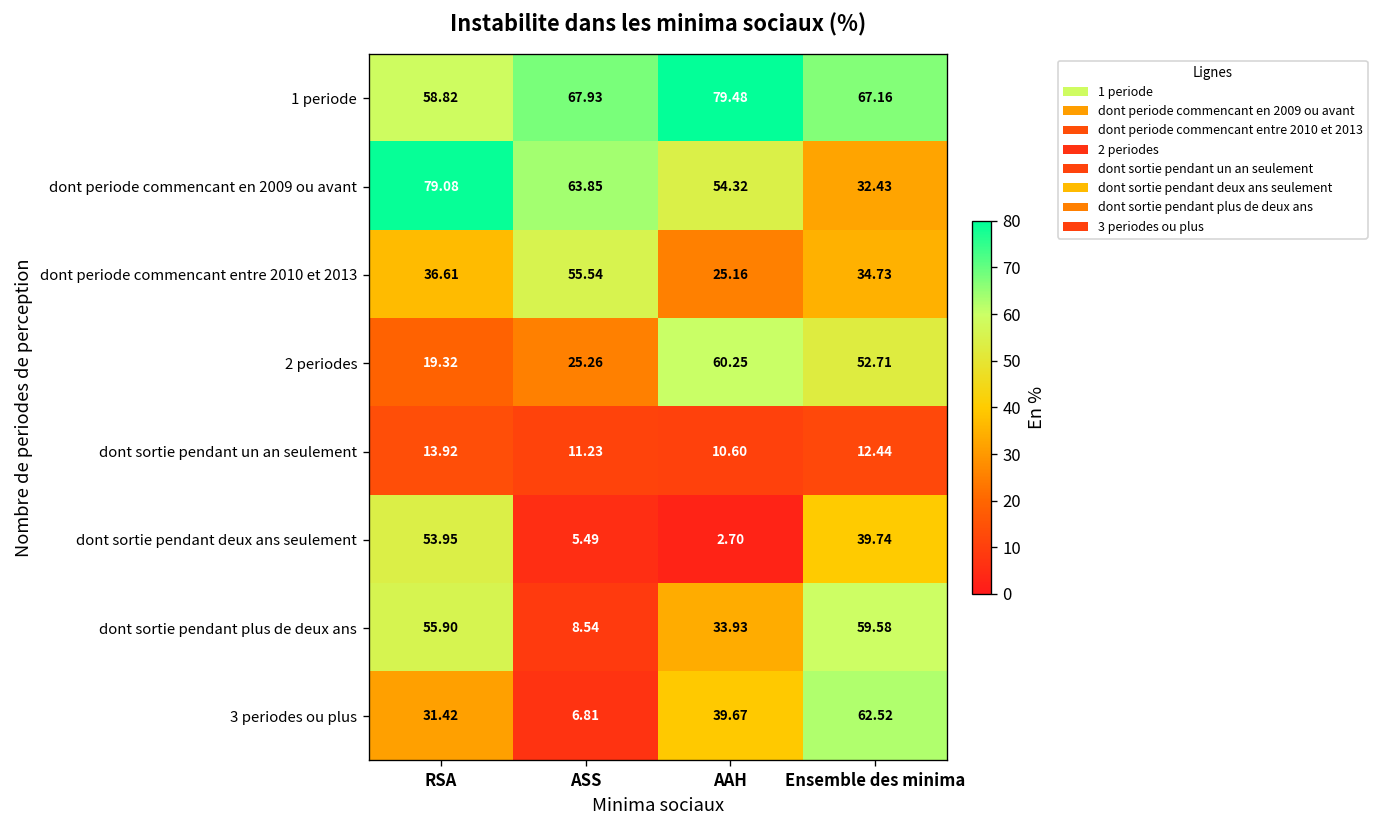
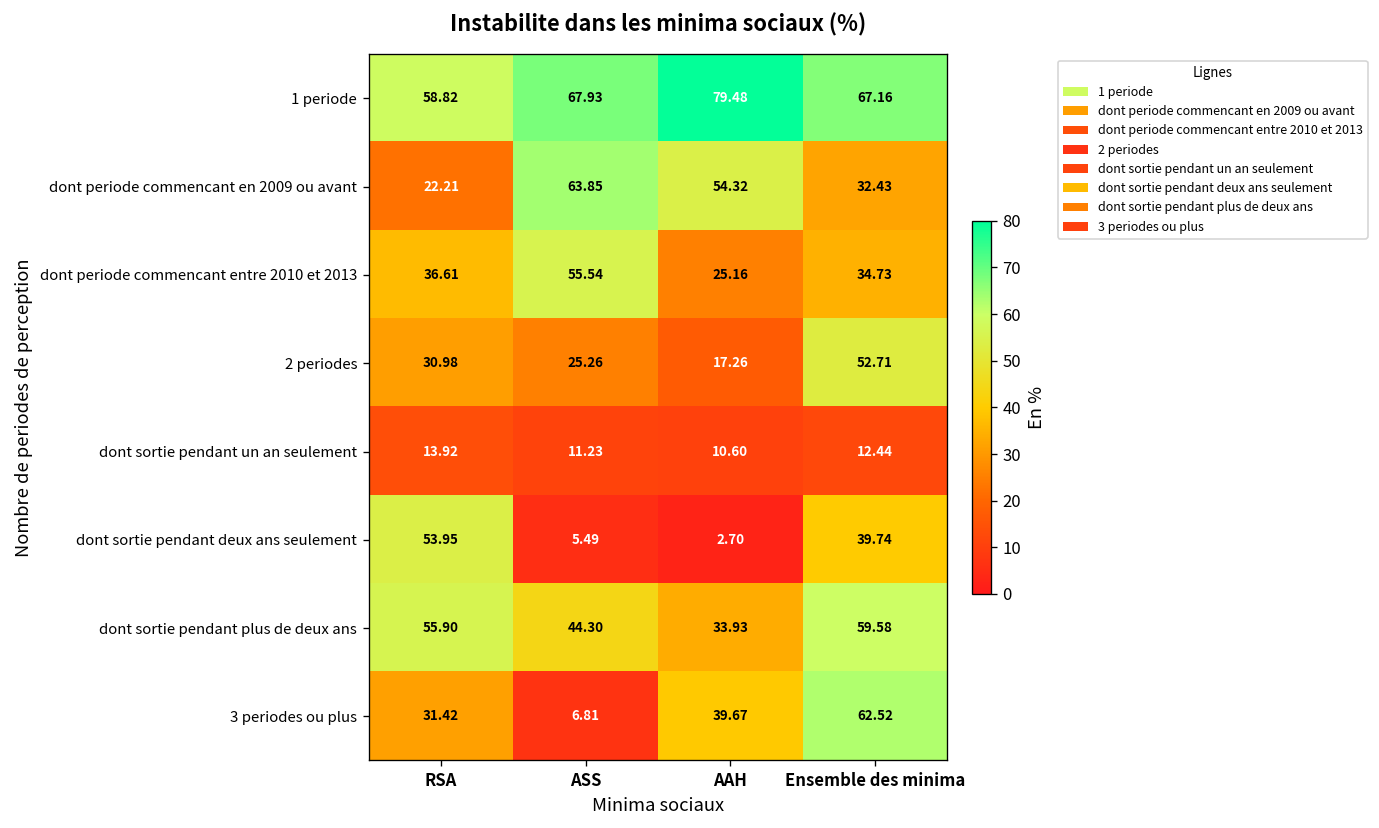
dont periode commencant en 2009 ou avant, RSA: 79.08 -> 22.21
2 periodes, RSA: 19.32 -> 30.98
2 periodes, AAH: 60.25 -> 17.26
dont sortie pendant plus de deux ans, ASS: 8.54 -> 44.30
